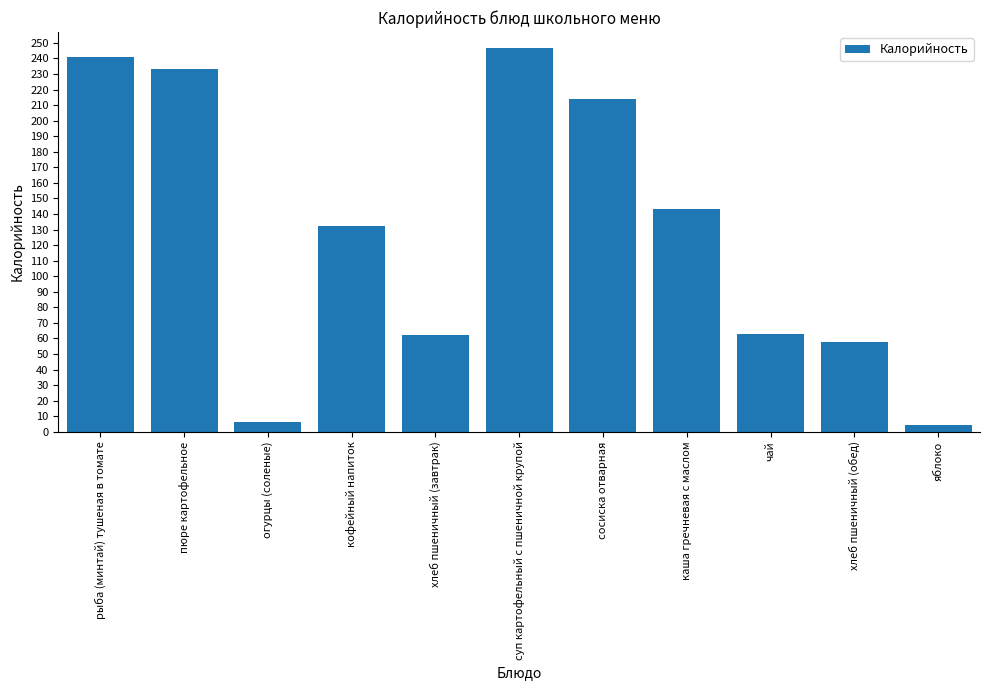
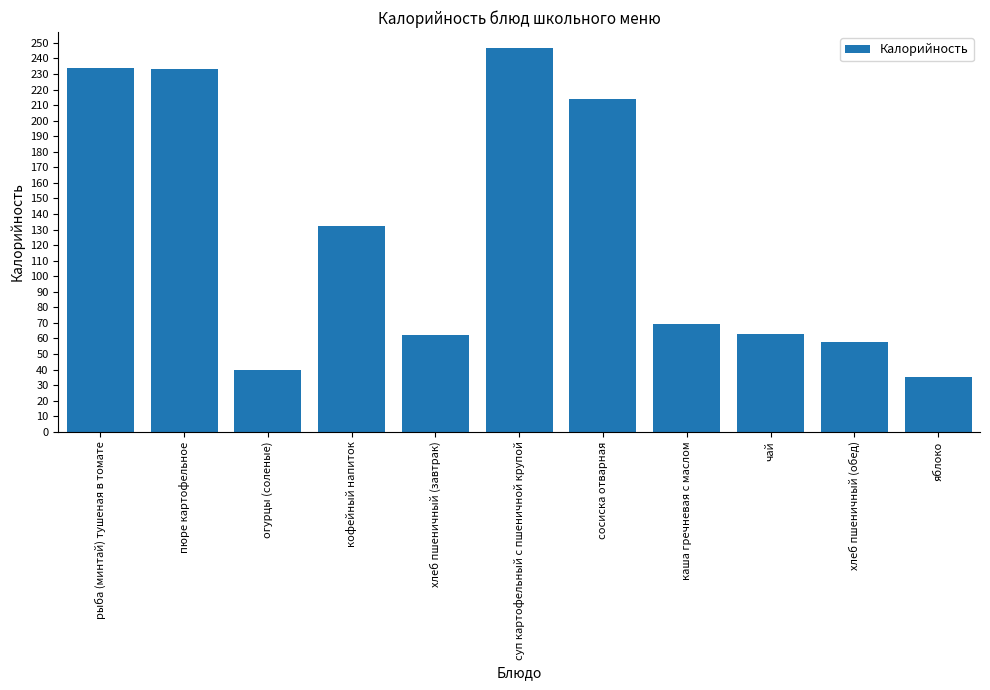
рыба (минтай) тушеная в томате: 241 -> 234
огурцы (соленые): 6 -> 40
каша гречневая с маслом: 143 -> 69
яблоко: 5 -> 35
